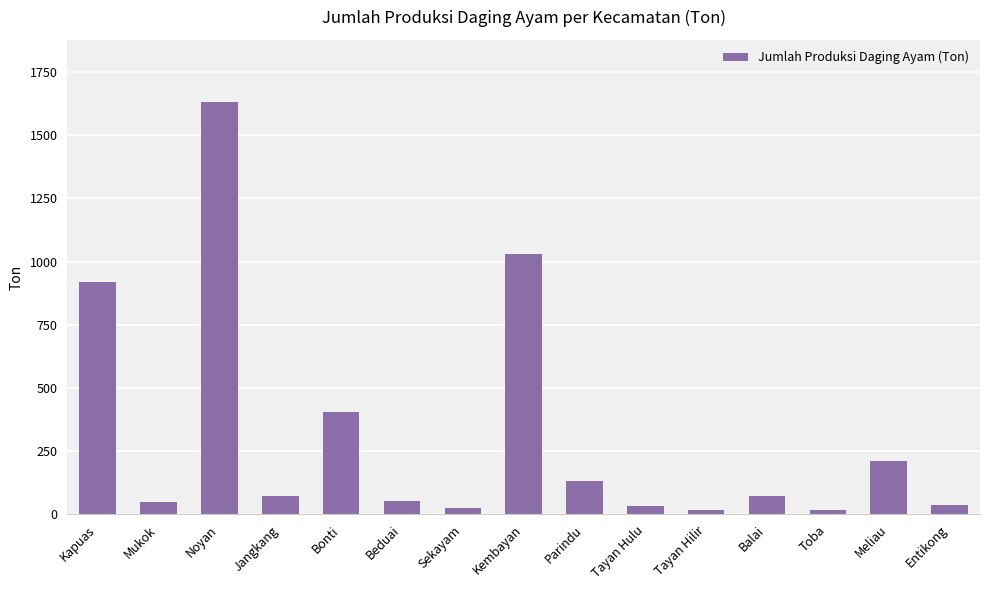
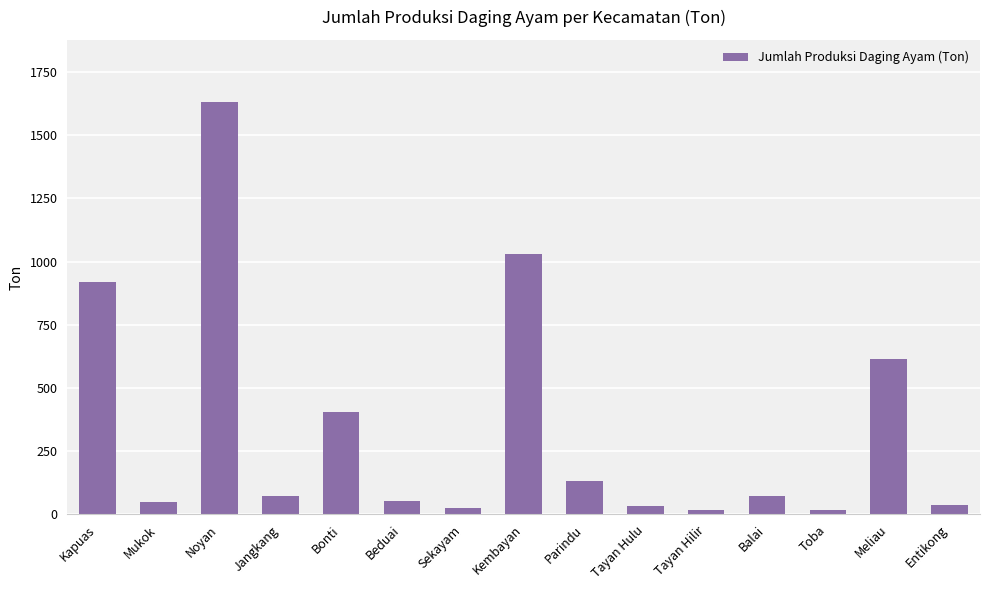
Meliau: 210 -> 610
